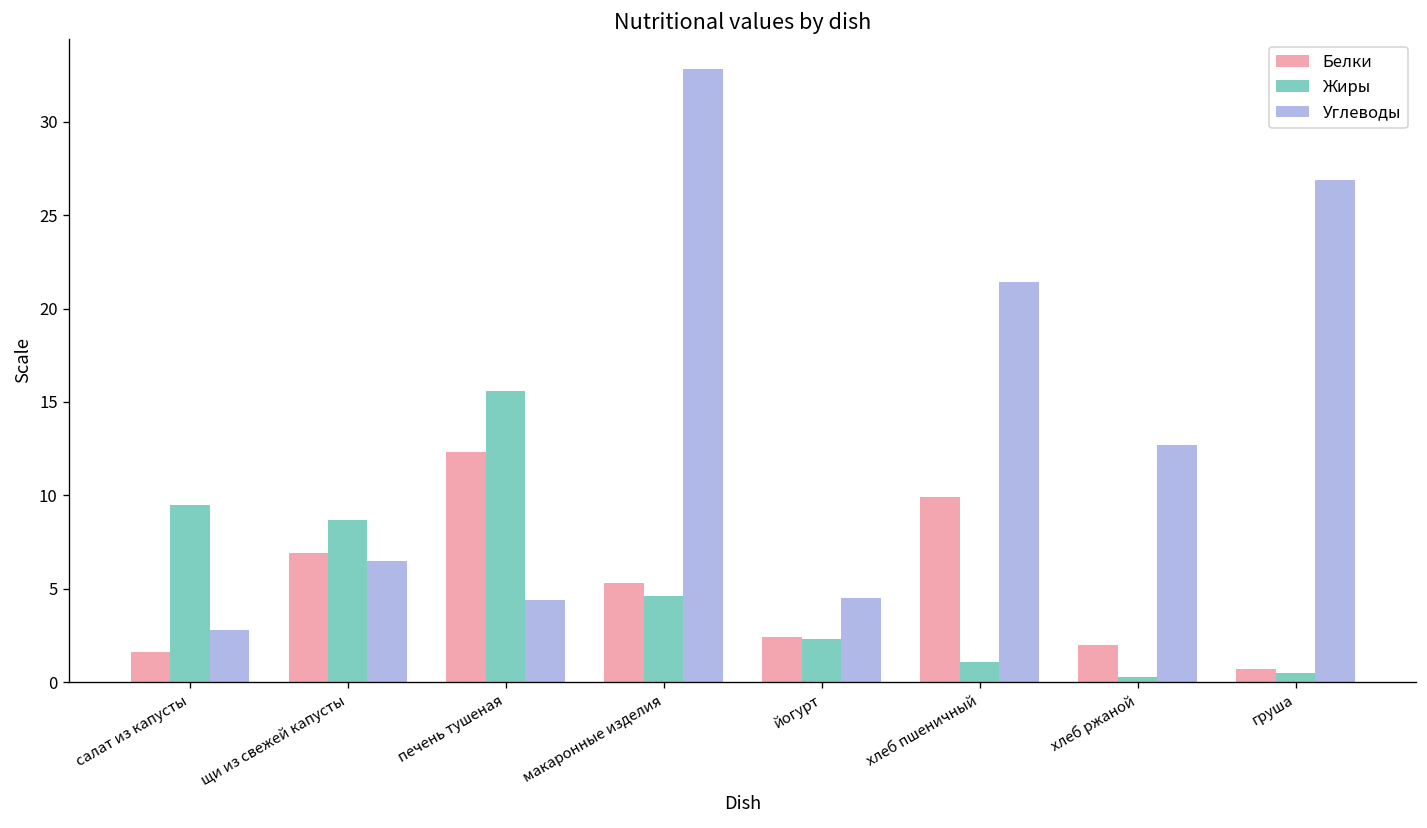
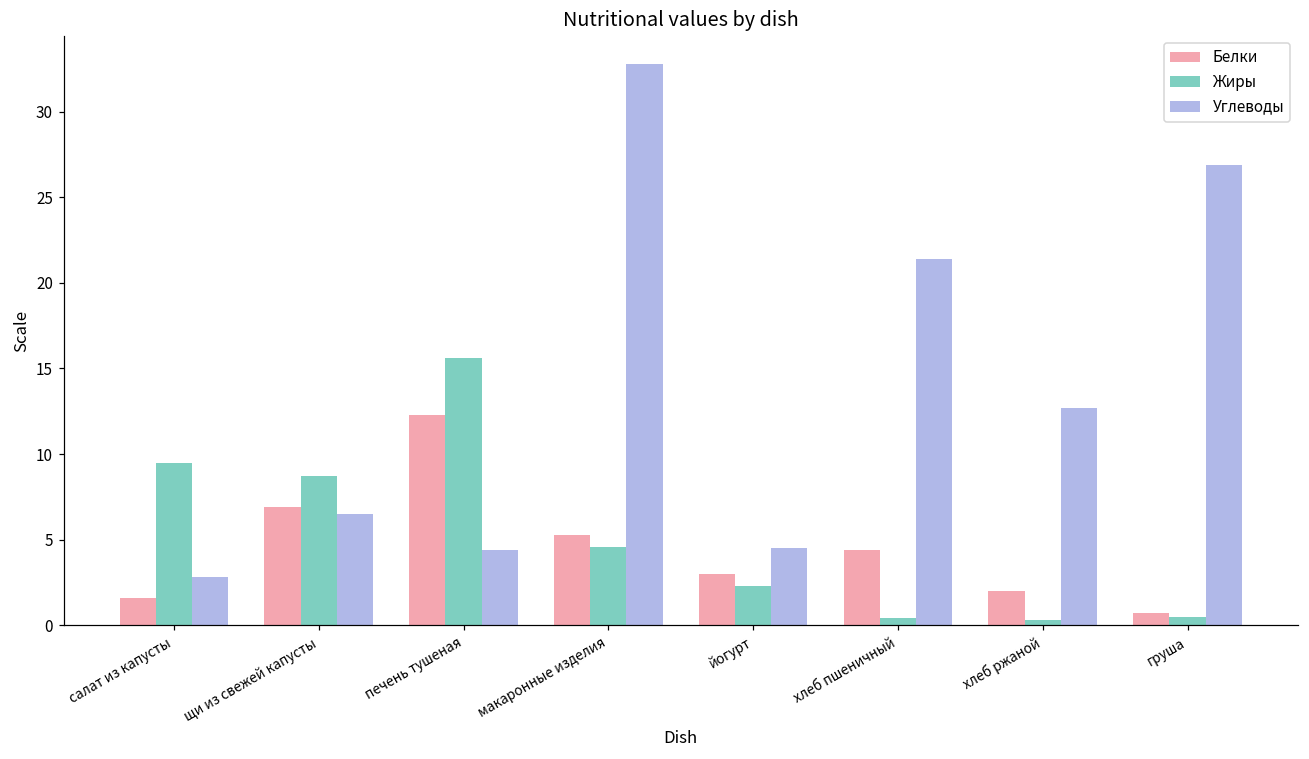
Белки, йогурт: 2.4 -> 3.0
Белки, хлеб пшеничный: 9.9 -> 4.4
Жиры, хлеб пшеничный: 1.1 -> 0.4
